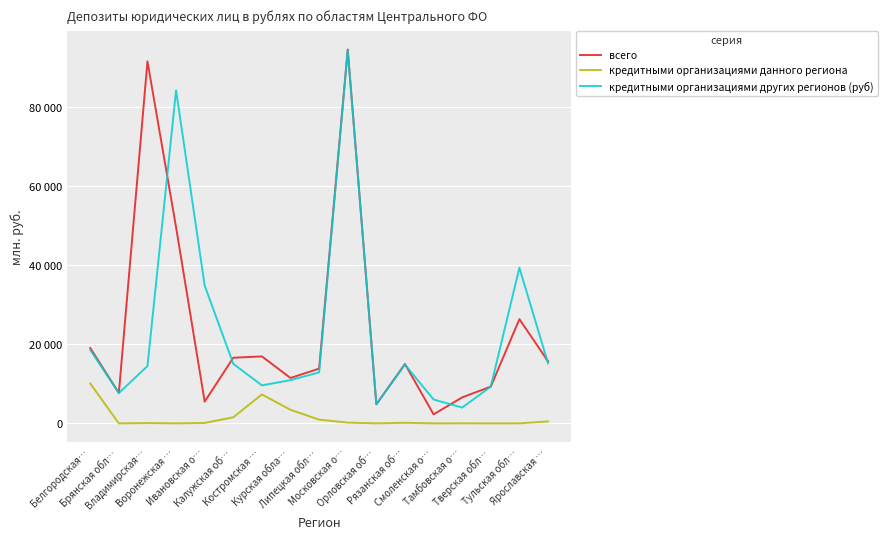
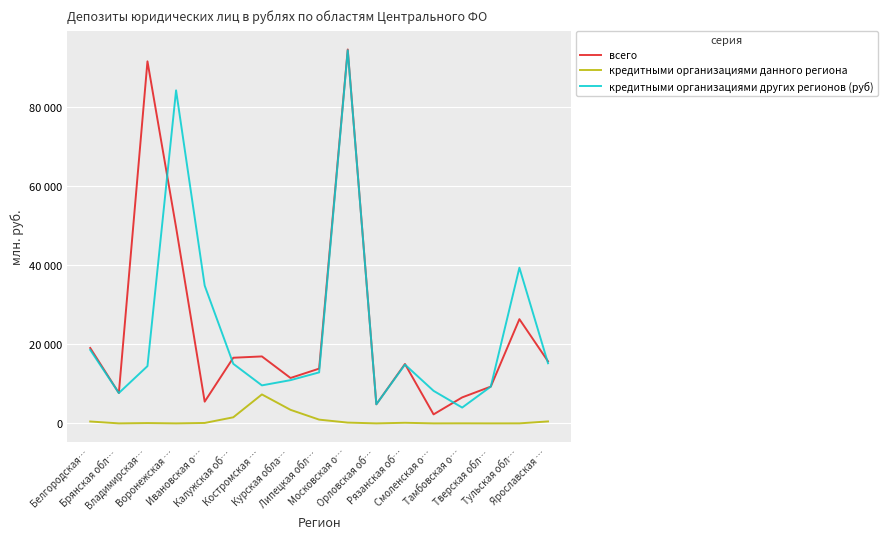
кредитными организациями данного региона, Белгородская…: 10000 -> 0
кредитными организациями других регионов (руб), Смоленская о…: 6000 -> 8000
